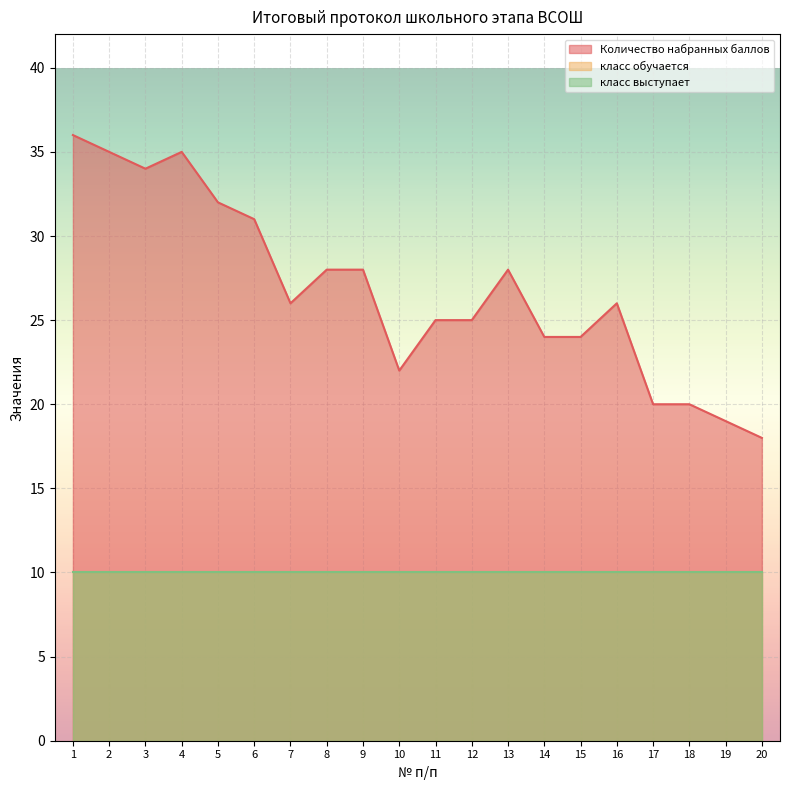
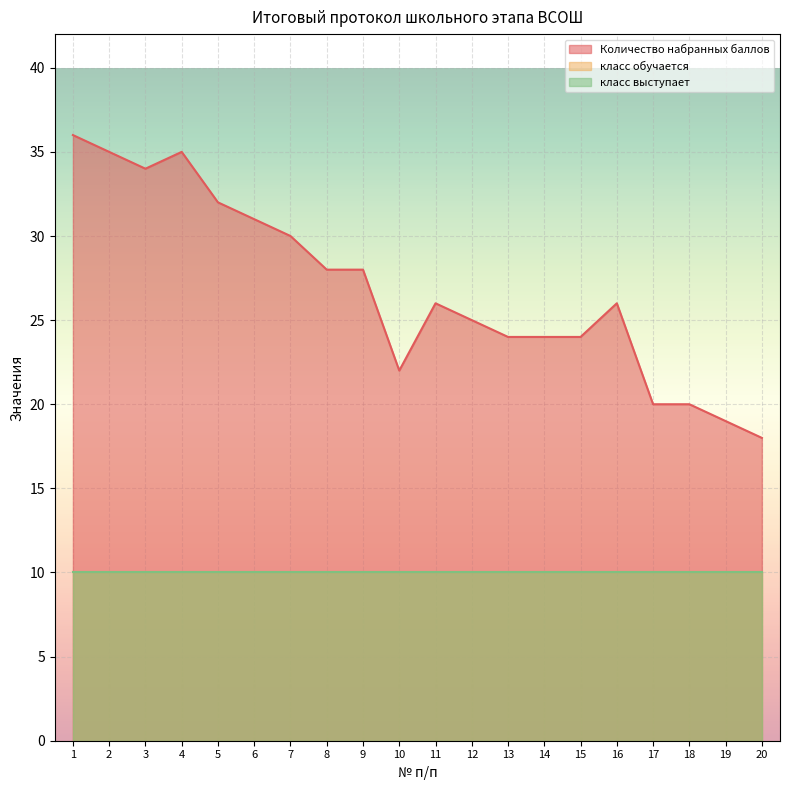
Количество набранных баллов, 7: 26 -> 30
Количество набранных баллов, 11: 25 -> 26
Количество набранных баллов, 13: 28 -> 24
